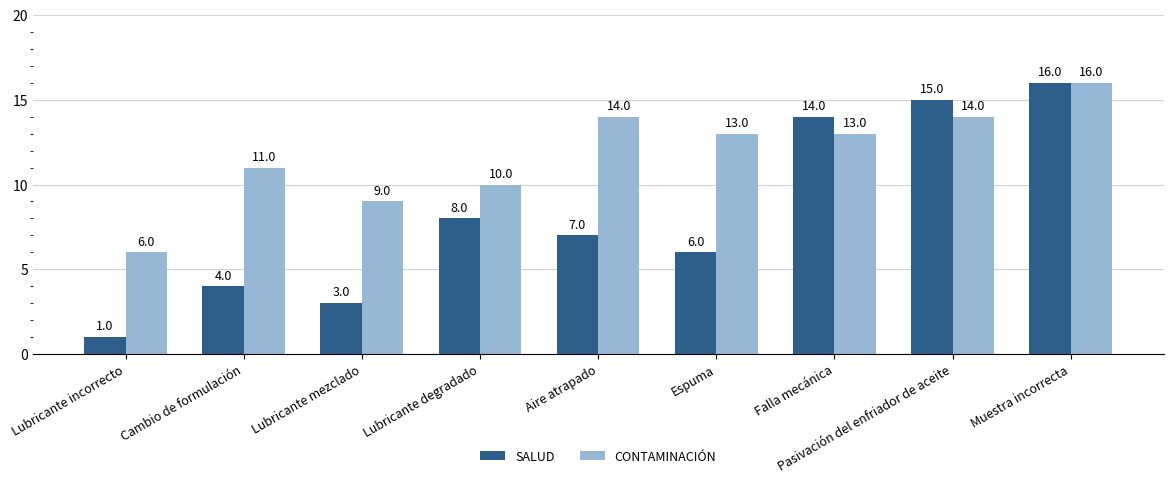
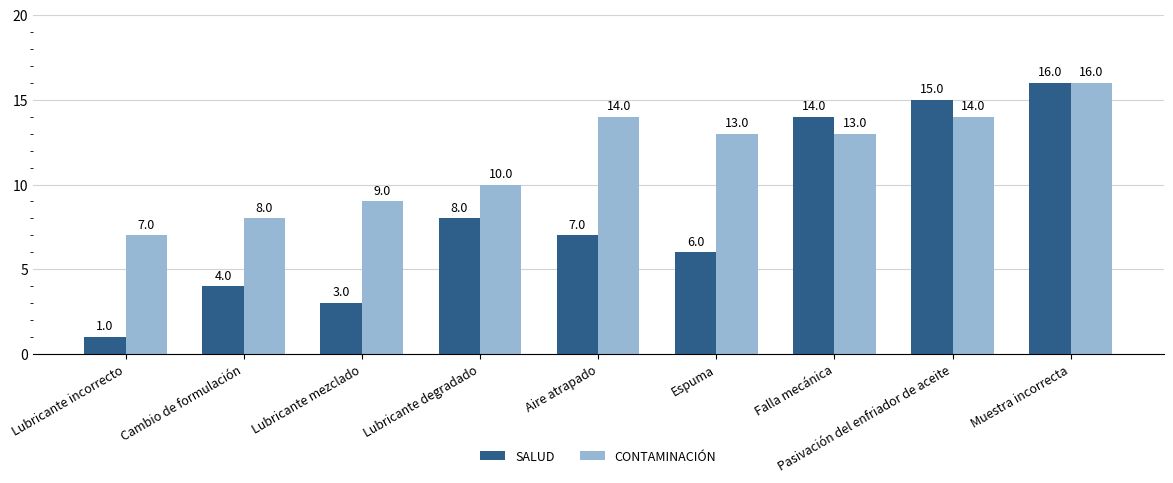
CONTAMINACIÓN, Lubricante incorrecto: 6.0 -> 7.0
CONTAMINACIÓN, Cambio de formulación: 11.0 -> 8.0
